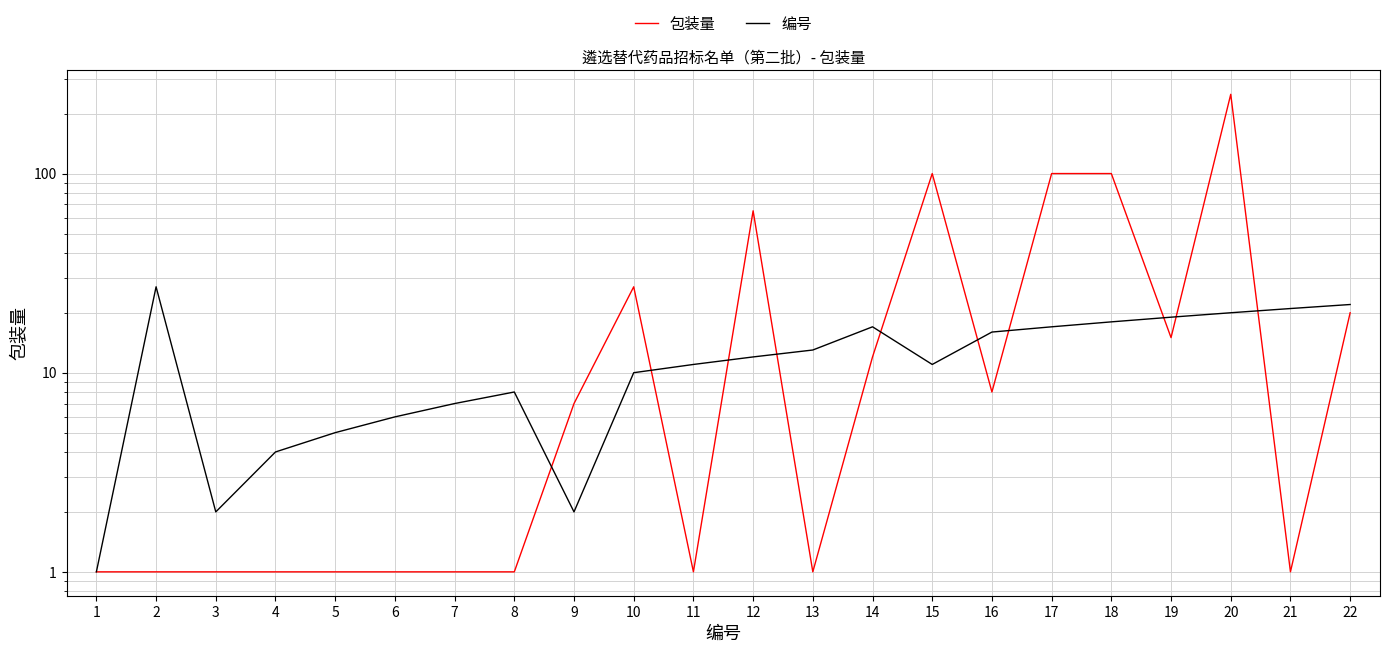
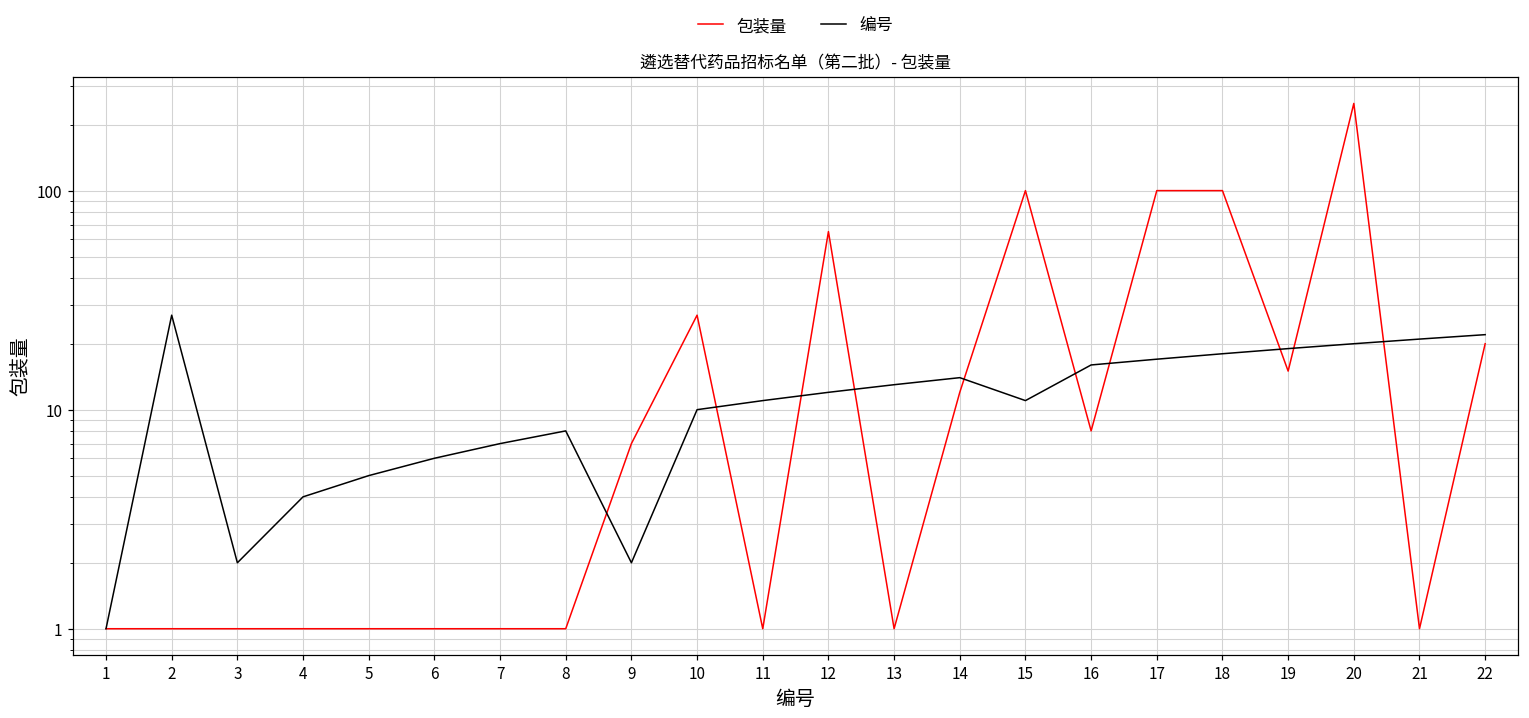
编号, 14: 17 -> 14
